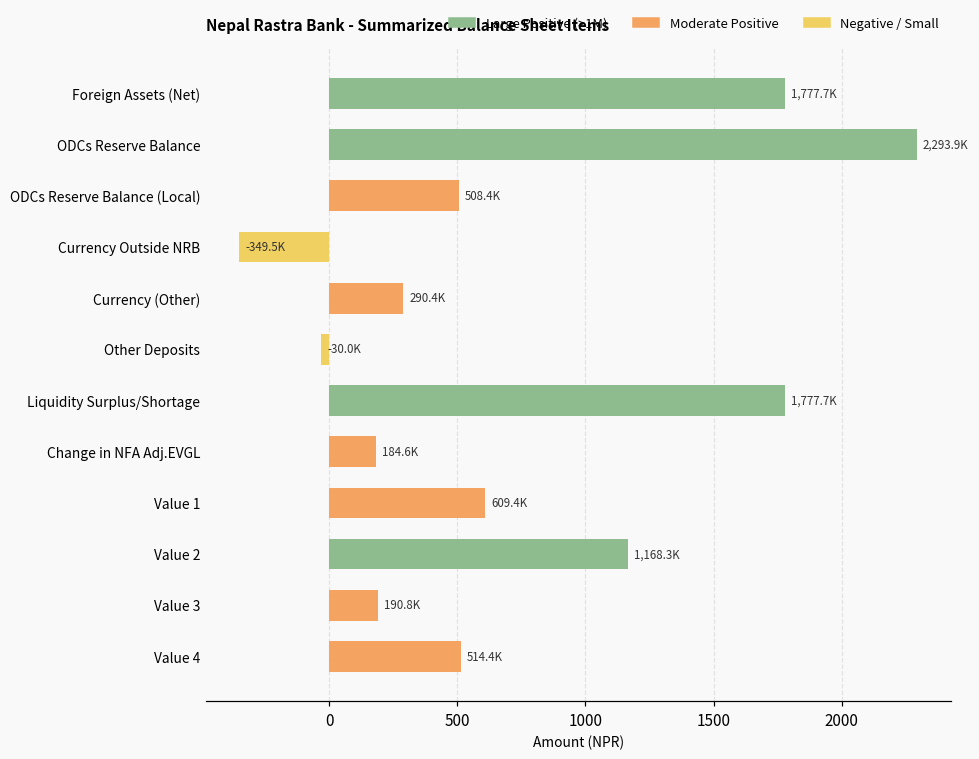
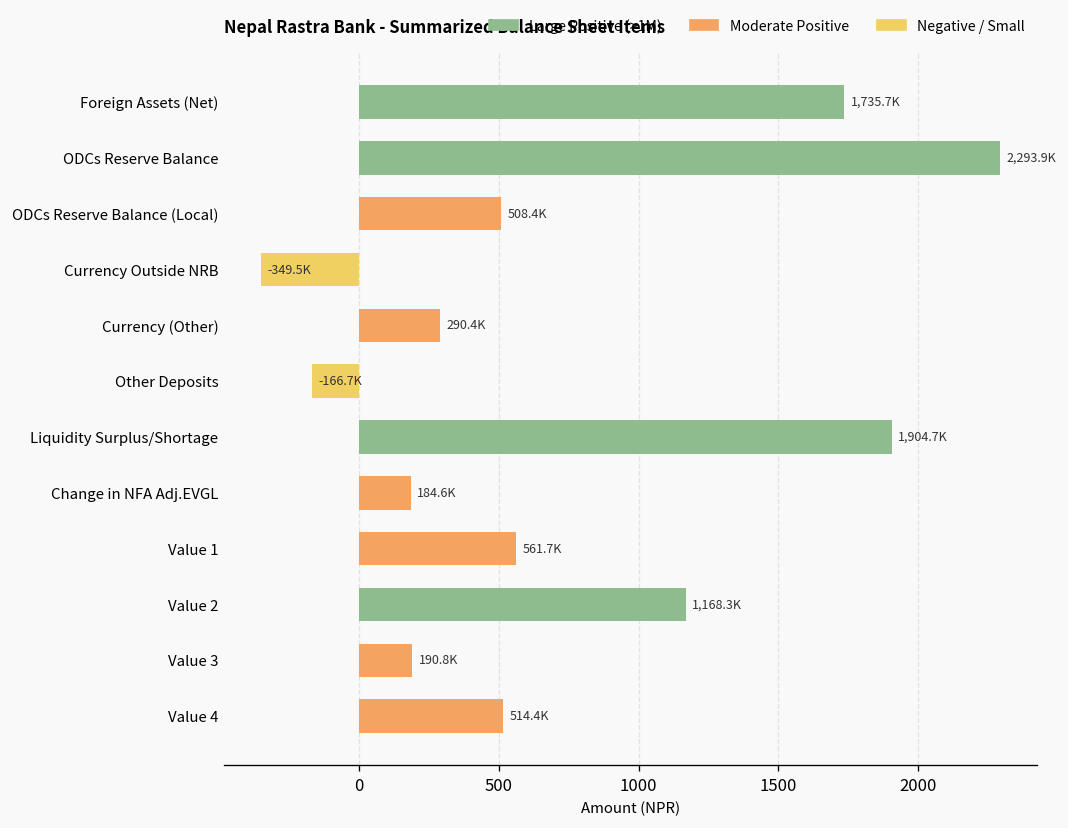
Foreign Assets (Net): 1,777.7K -> 1,735.7K
Other Deposits: -30.0K -> -166.7K
Liquidity Surplus/Shortage: 1,777.7K -> 1,904.7K
Value 1: 609.4K -> 561.7K
